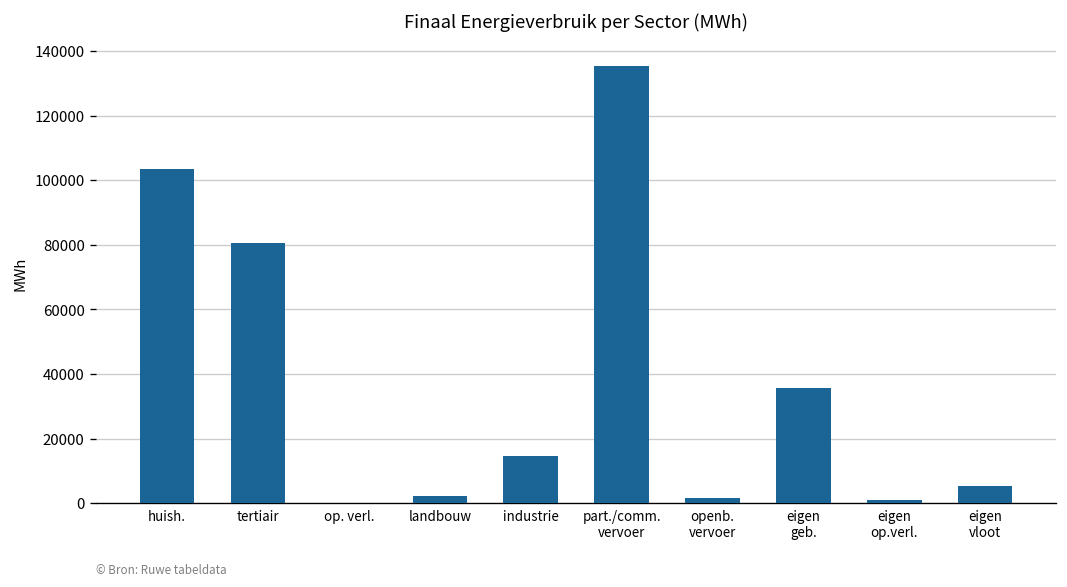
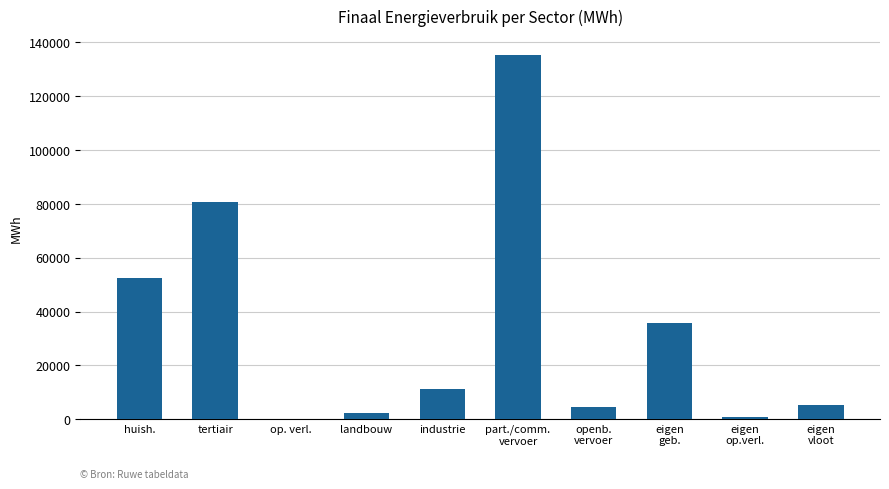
huish.: 104000 -> 53000
industrie: 15000 -> 11000
openb. vervoer: 1000 -> 5000
